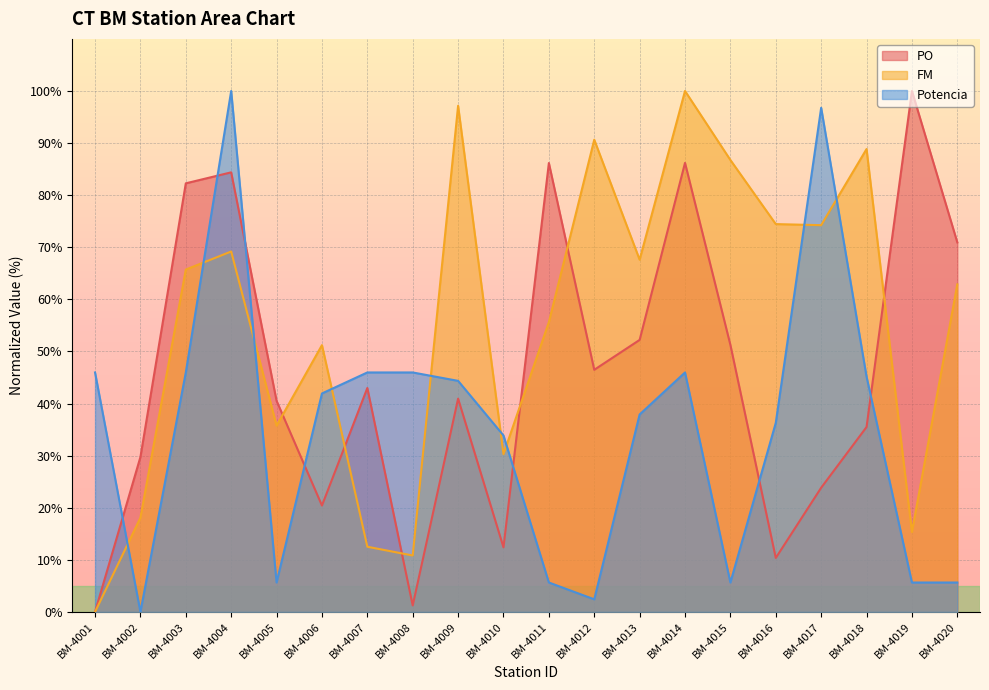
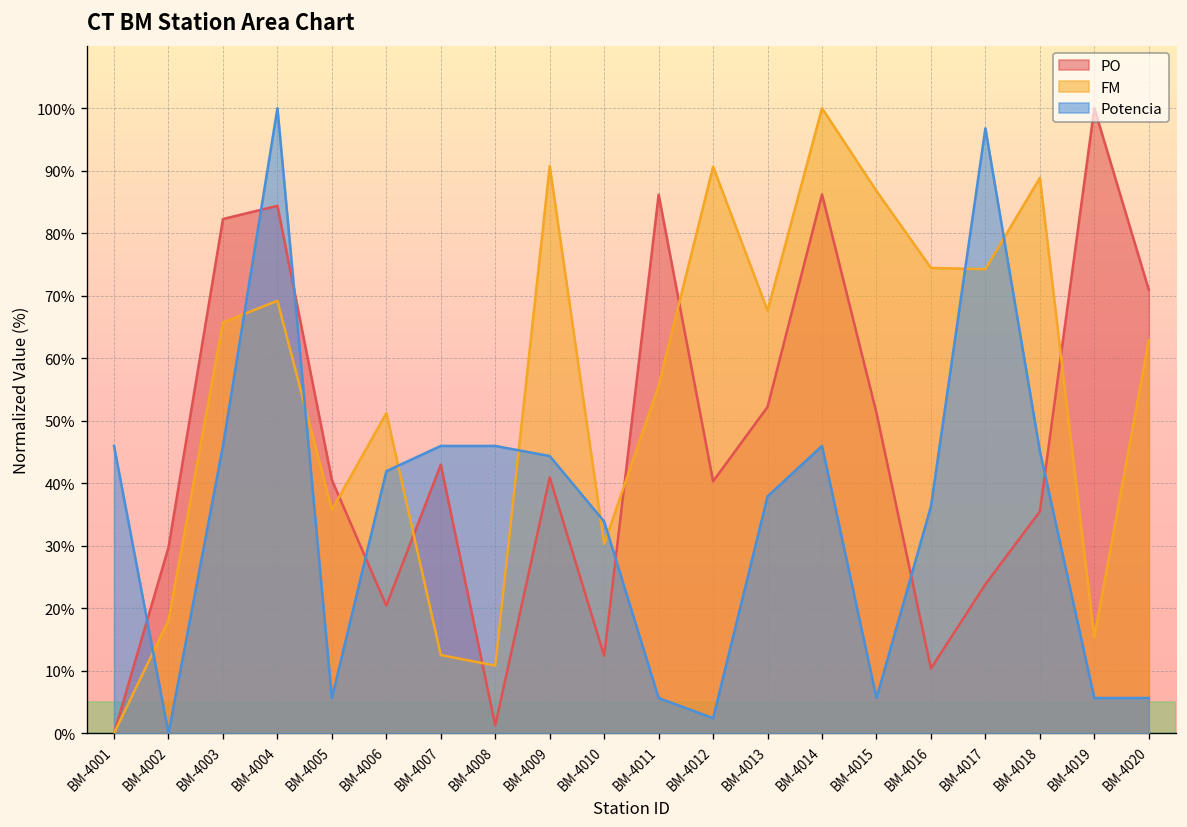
FM, BM-4009: 97% -> 91%
PO, BM-4012: 46% -> 40%
